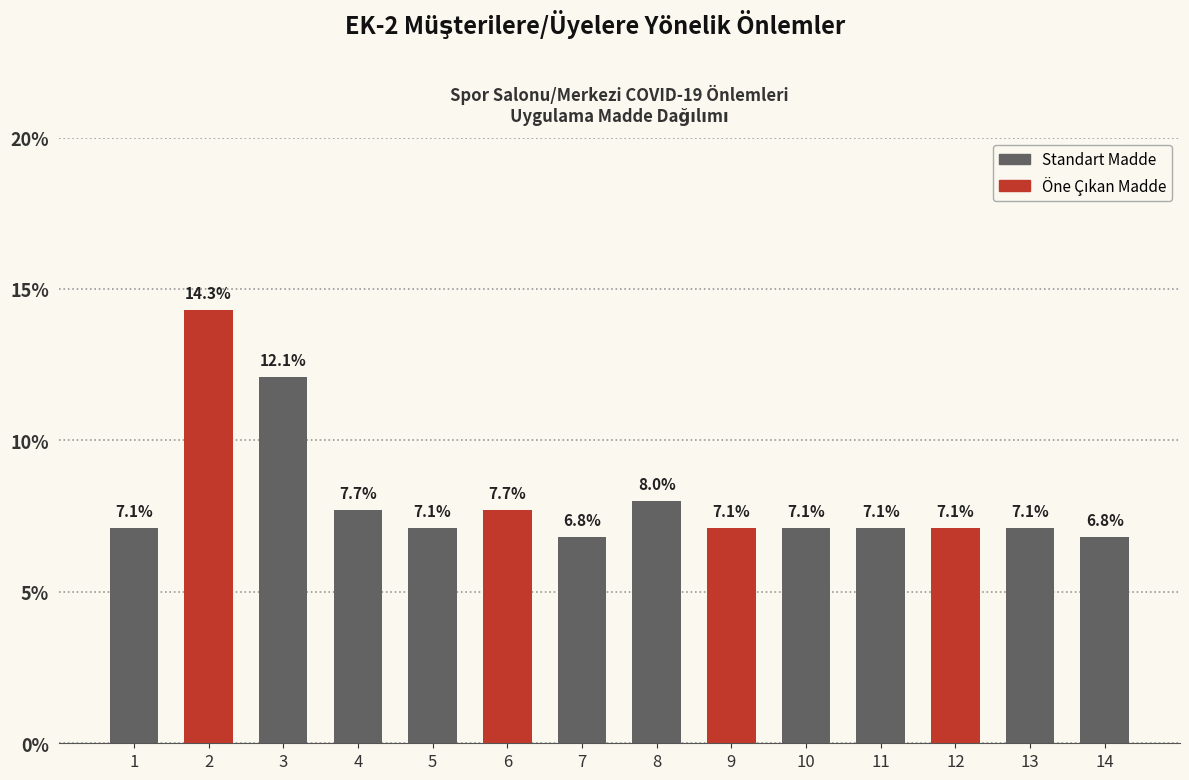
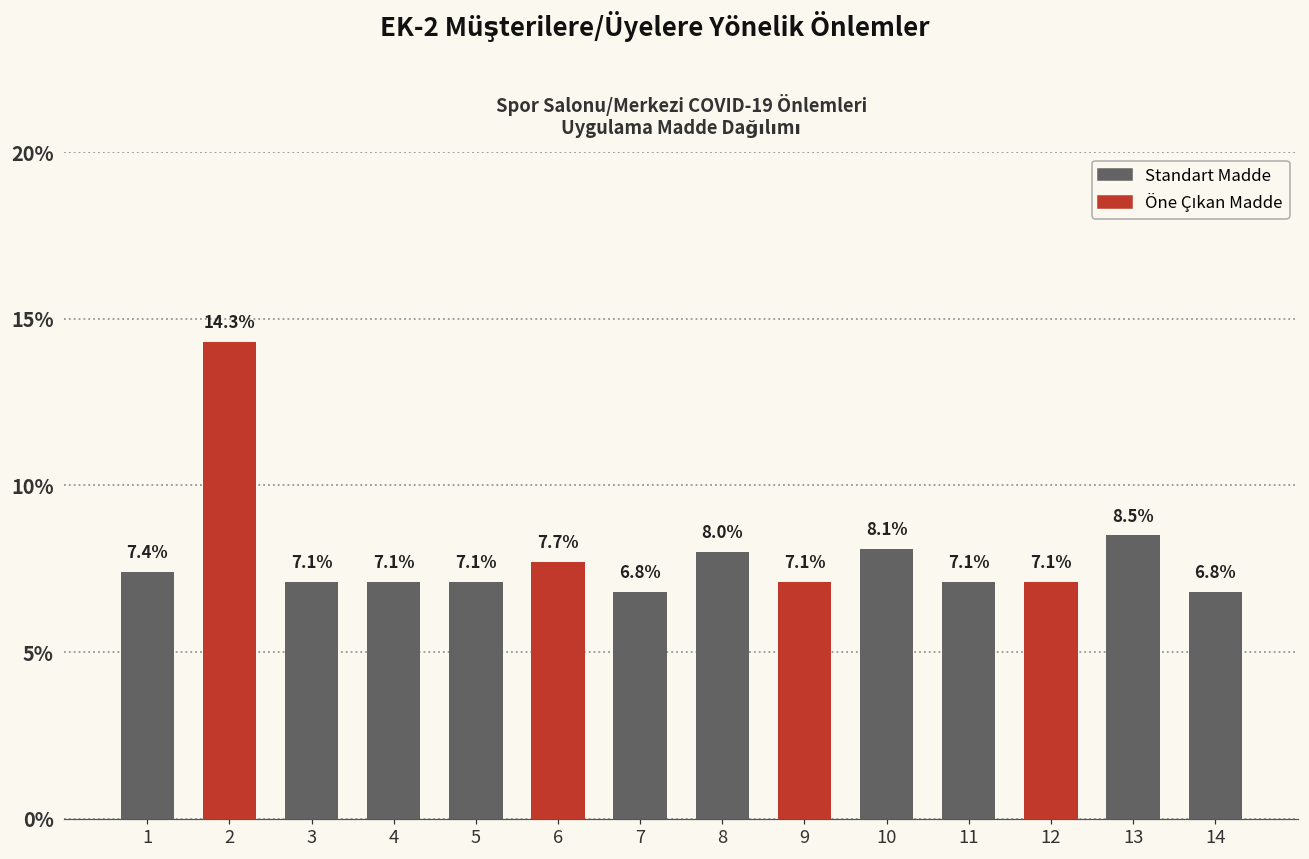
1: 7.1% -> 7.4%
3: 12.1% -> 7.1%
4: 7.7% -> 7.1%
10: 7.1% -> 8.1%
13: 7.1% -> 8.5%
